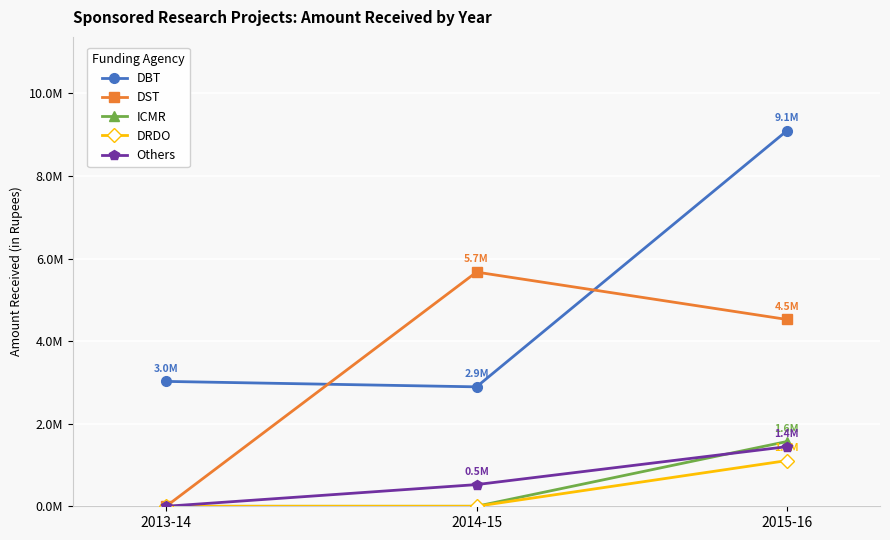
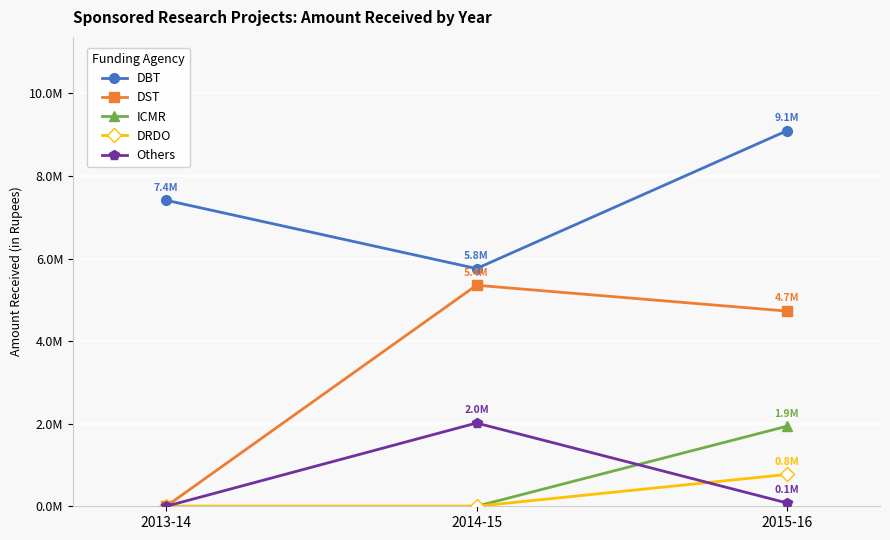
DBT, 2013-14: 3.0M -> 7.4M
DBT, 2014-15: 2.9M -> 5.8M
DST, 2014-15: 5.7M -> 5.4M
Others, 2014-15: 0.5M -> 2.0M
DST, 2015-16: 4.5M -> 4.7M
ICMR, 2015-16: 1.6M -> 1.9M
DRDO, 2015-16: 1.1M -> 0.8M
Others, 2015-16: 1.4M -> 0.1M
